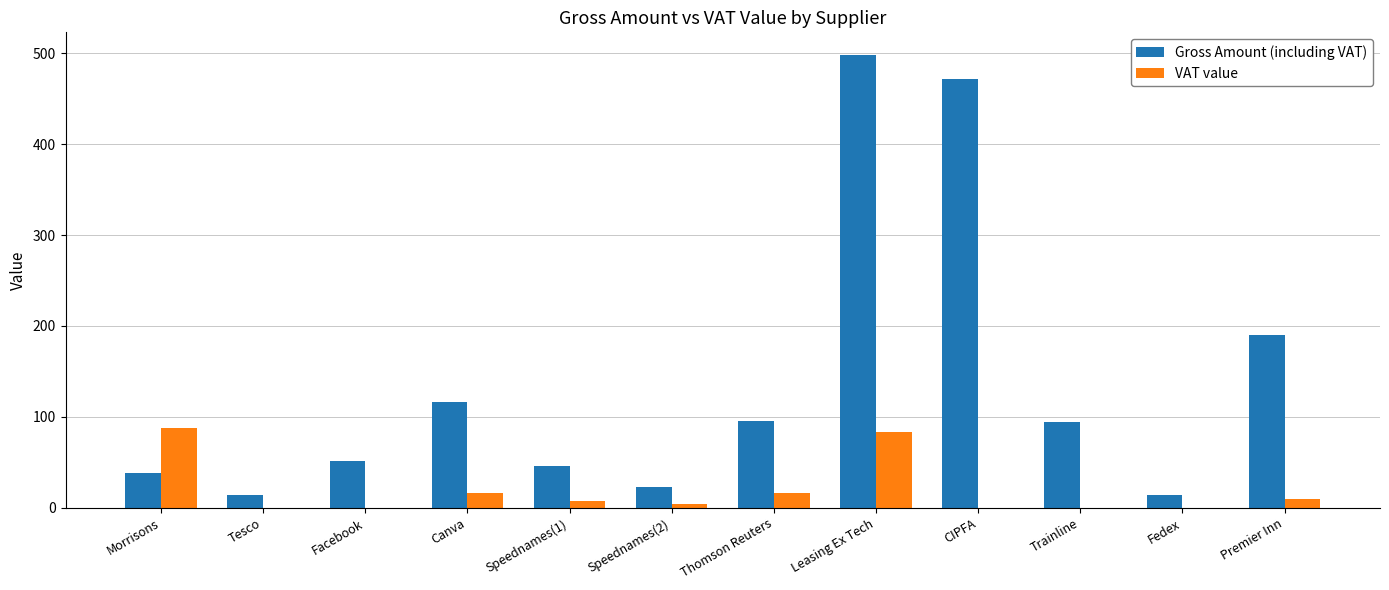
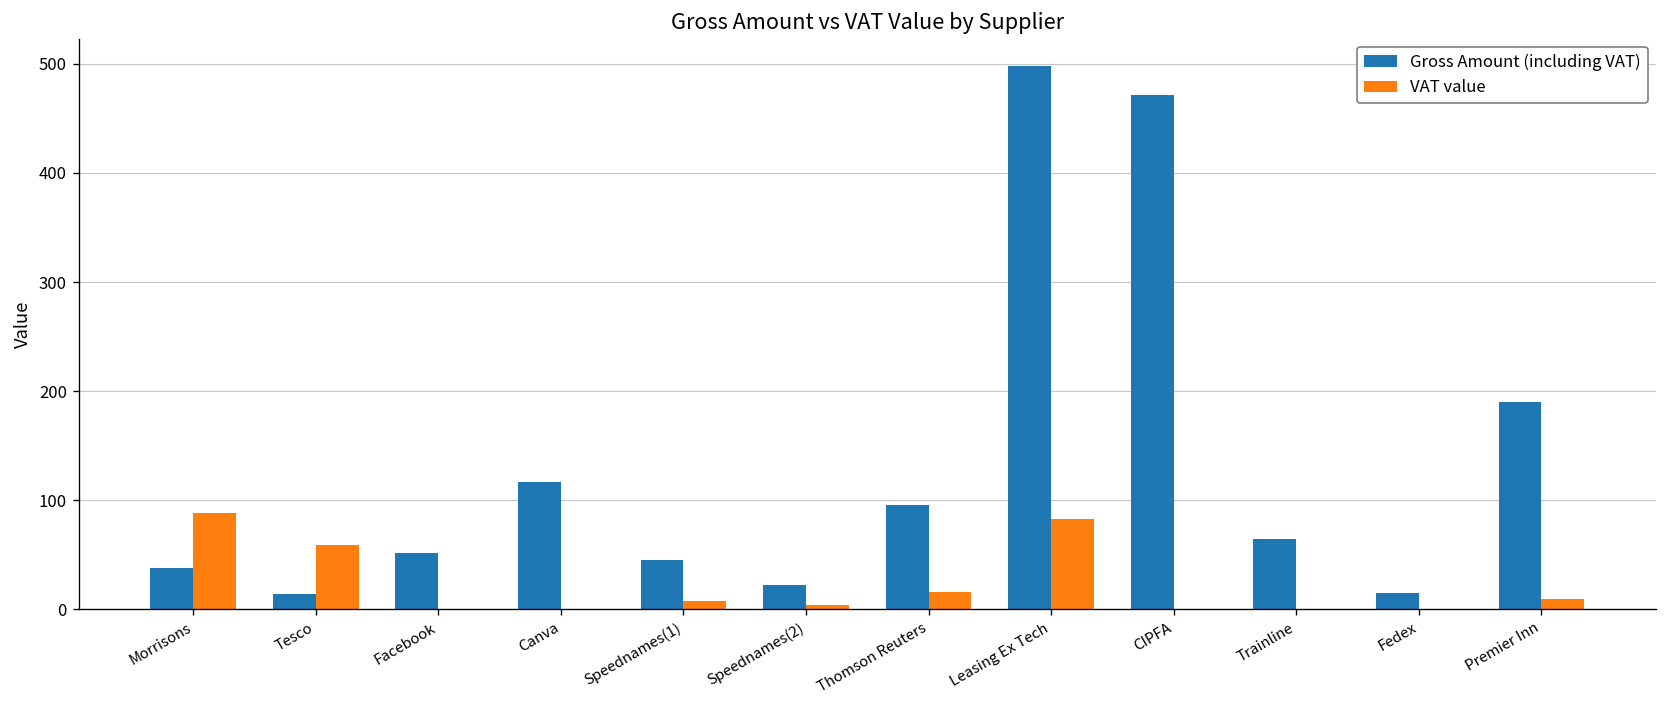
VAT value, Tesco: 0 -> 60
VAT value, Canva: 20 -> 0
Gross Amount (including VAT), Trainline: 90 -> 60
